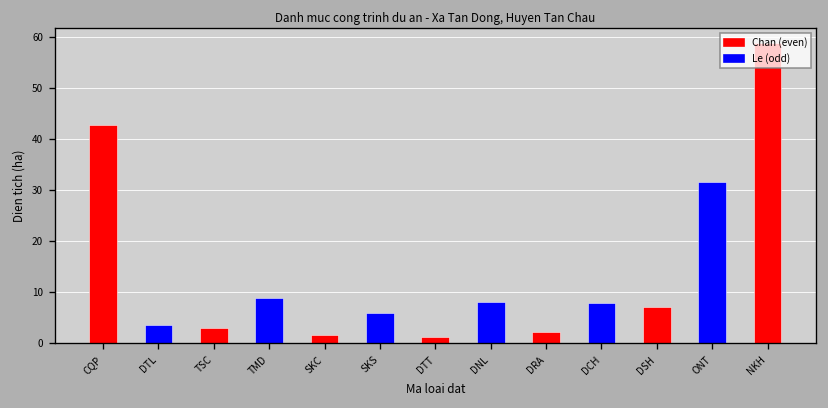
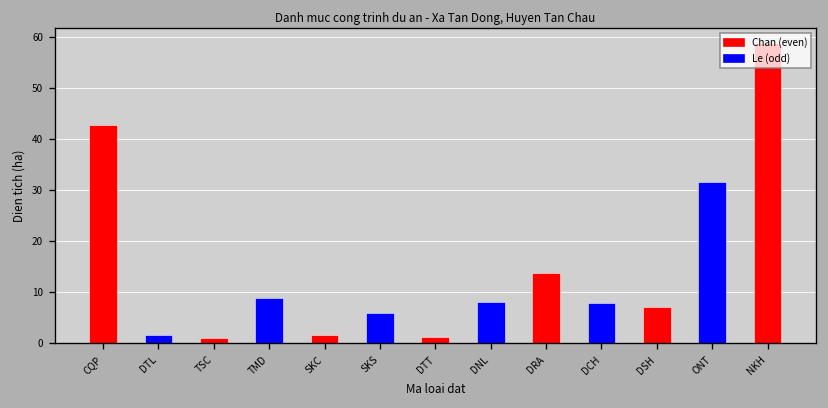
DTL: 4 -> 2
TSC: 3 -> 1
DRA: 2 -> 14
